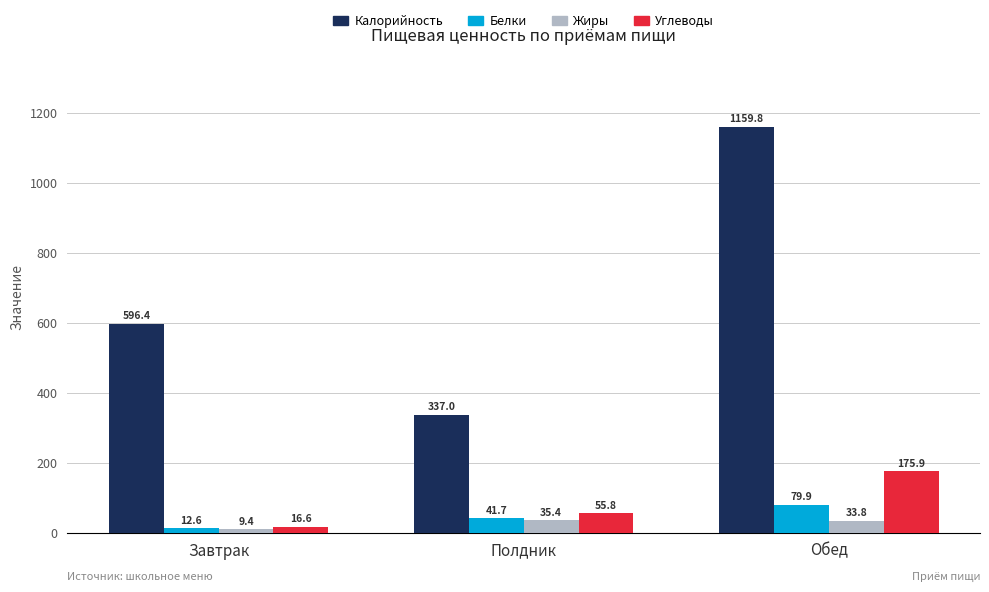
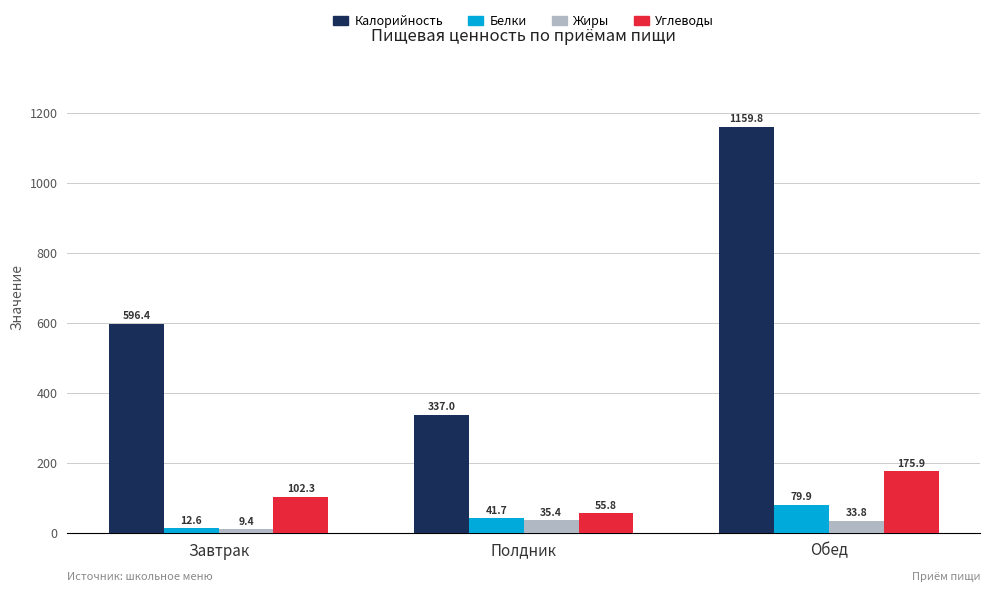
Углеводы, Завтрак: 16.6 -> 102.3
